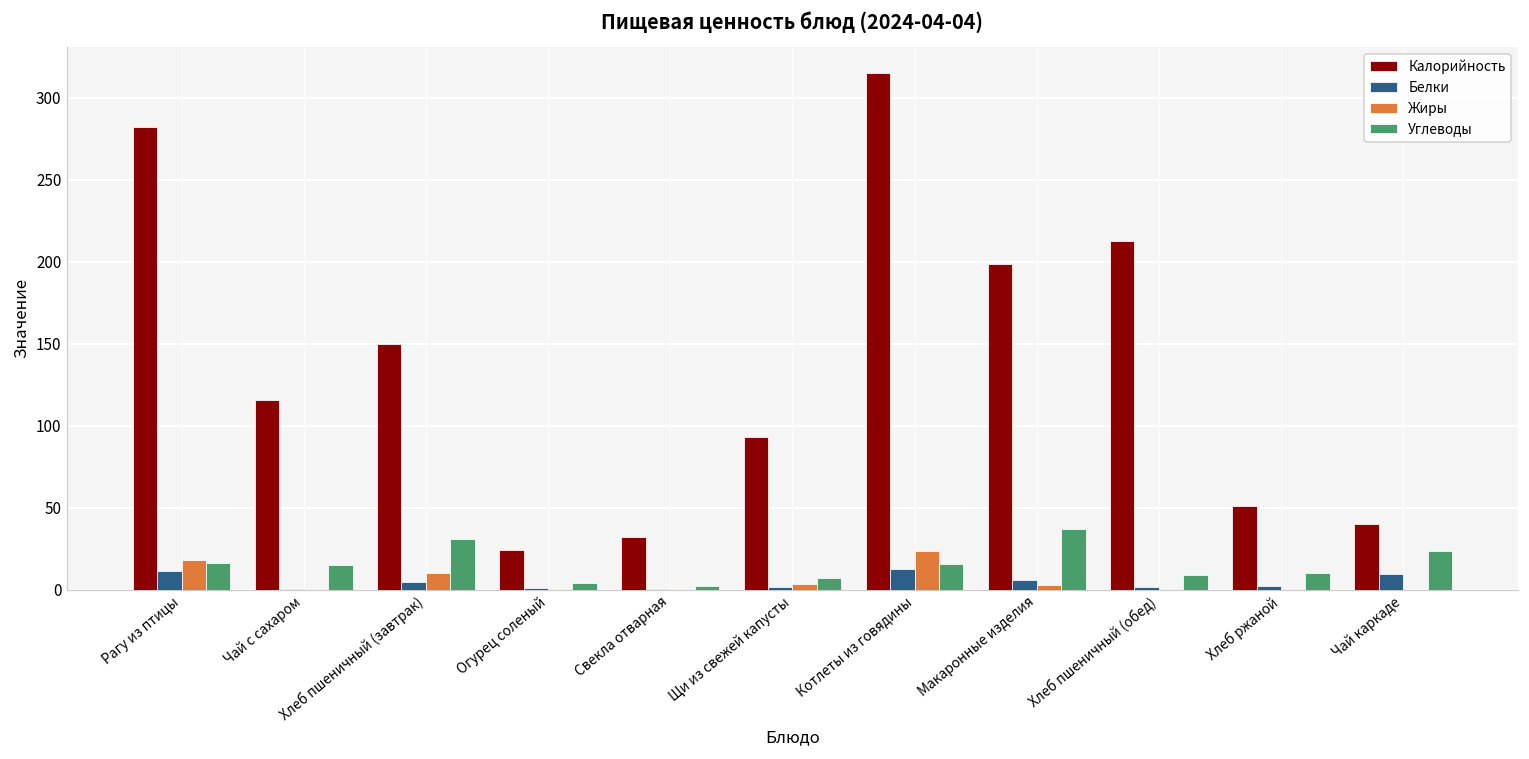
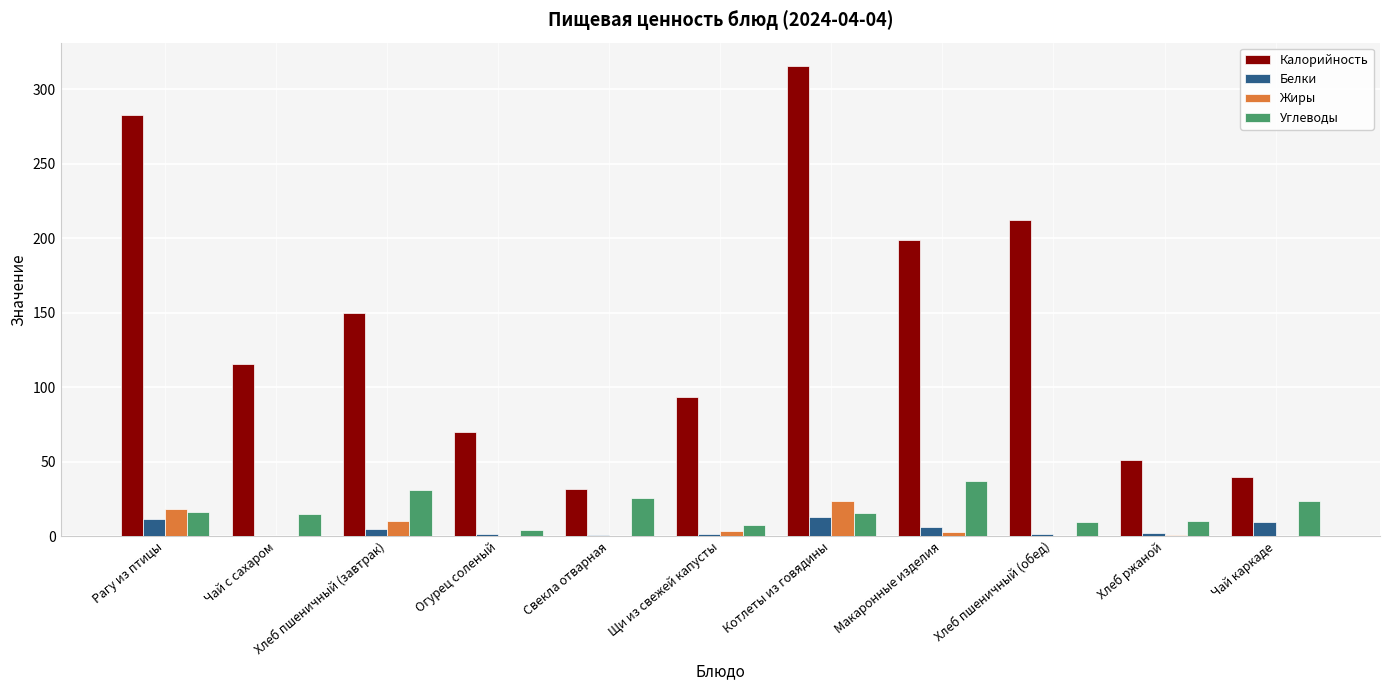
Калорийность, Огурец соленый: 24 -> 70
Углеводы, Свекла отварная: 2 -> 25
